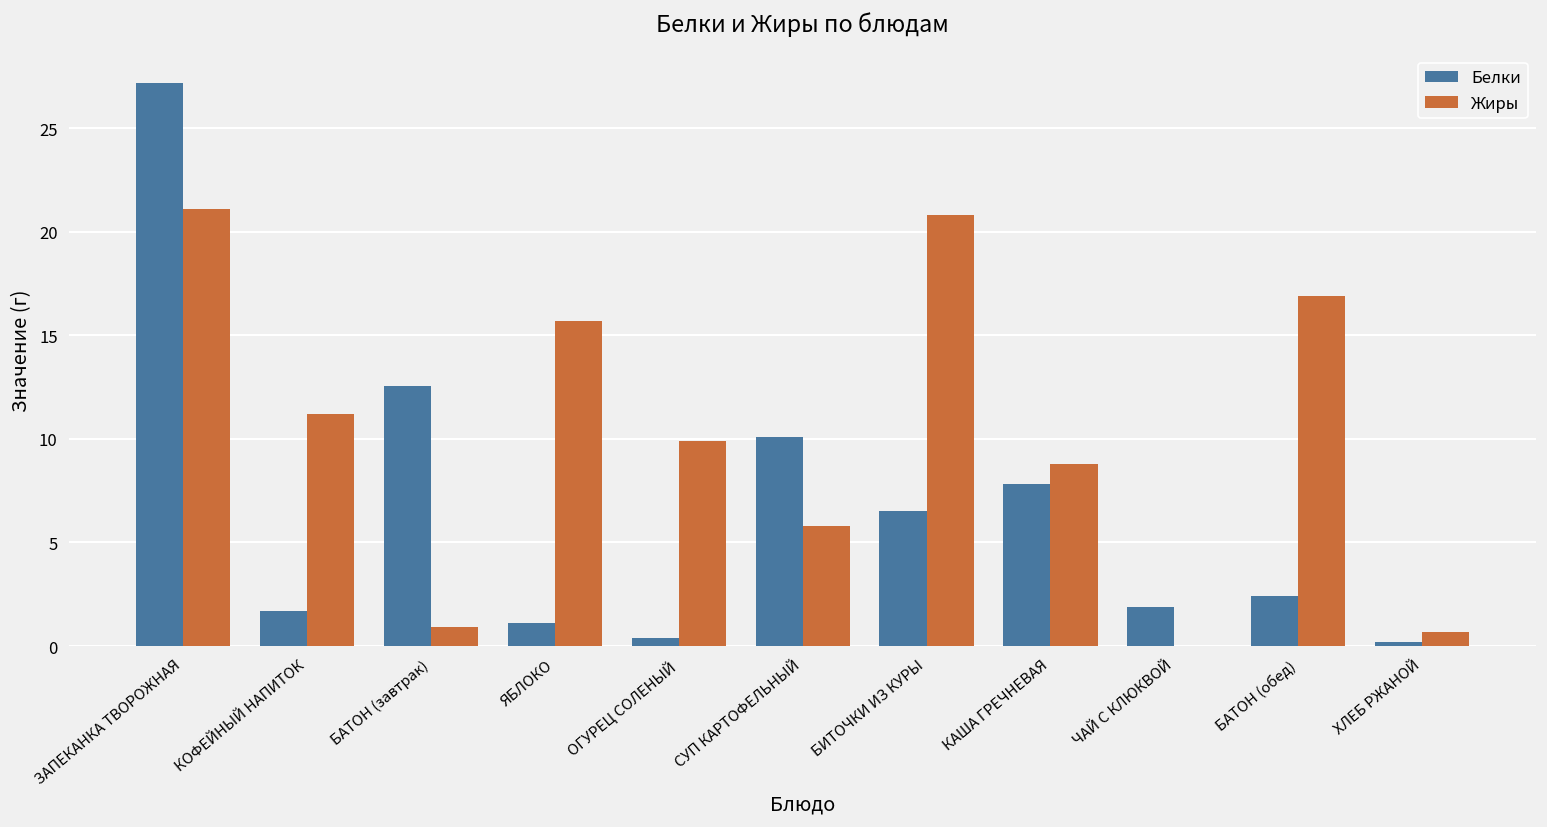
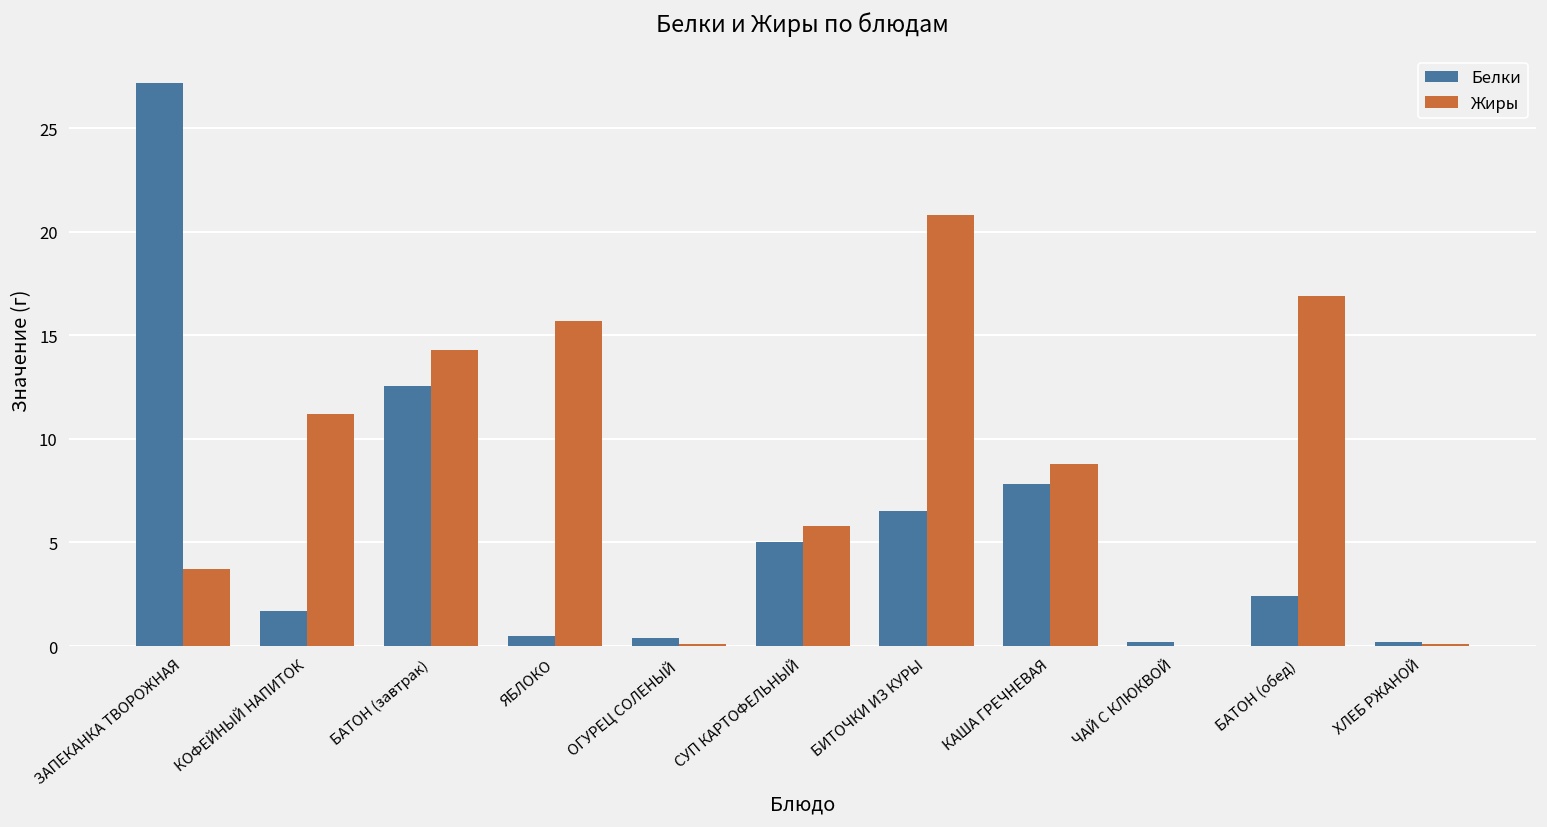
Жиры, ЗАПЕКАНКА ТВОРОЖНАЯ: 21.1 -> 3.7
Жиры, БАТОН (завтрак): 0.9 -> 14.3
Белки, ЯБЛОКО: 1.1 -> 0.5
Жиры, ОГУРЕЦ СОЛЕНЫЙ: 9.9 -> 0.1
Белки, СУП КАРТОФЕЛЬНЫЙ: 10.1 -> 5.0
Белки, ЧАЙ С КЛЮКВОЙ: 1.9 -> 0.2
Жиры, ХЛЕБ РЖАНОЙ: 0.7 -> 0.1
